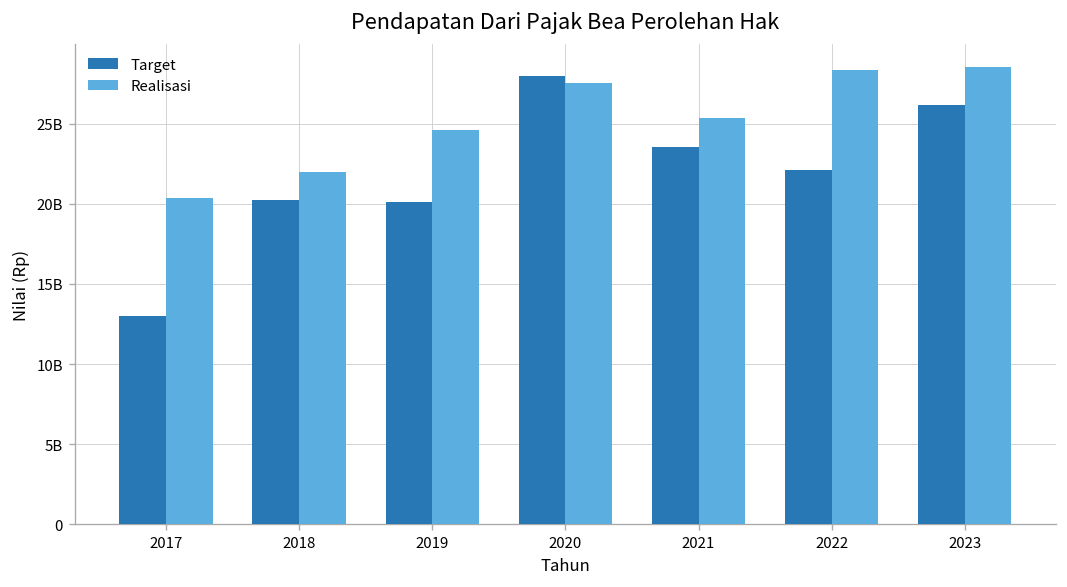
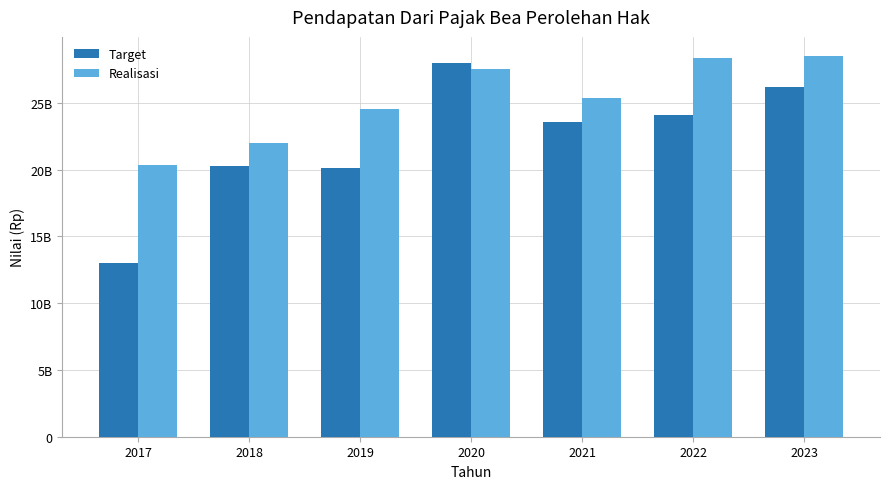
Target, 2022: 22100000000 -> 24100000000
